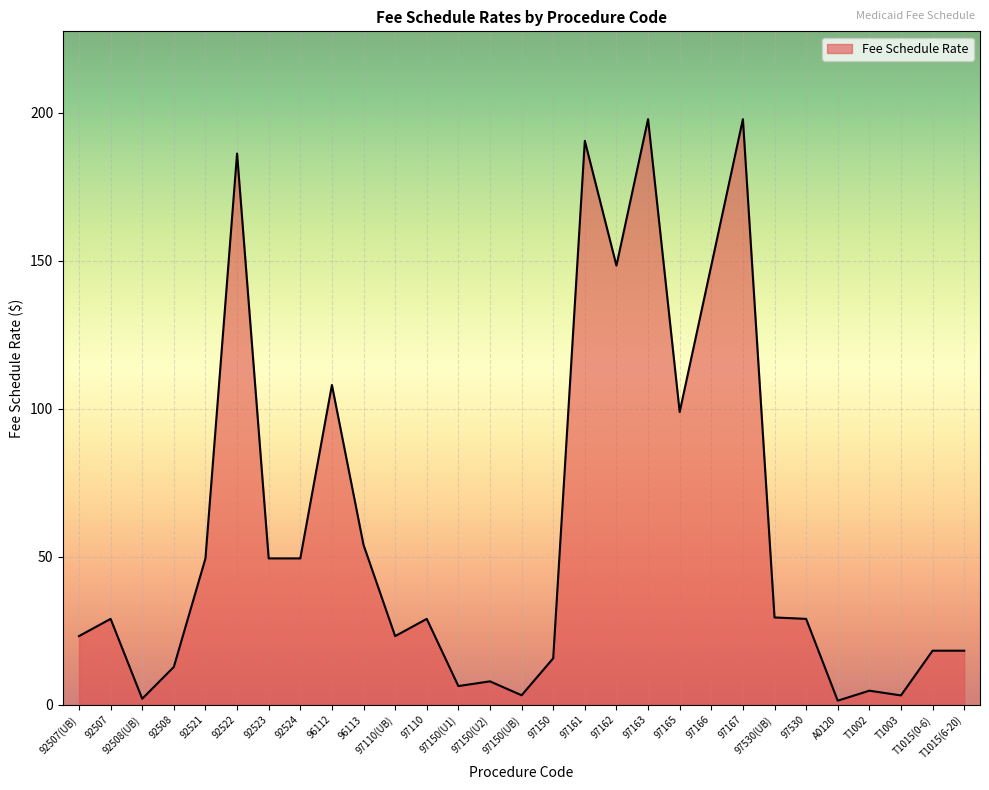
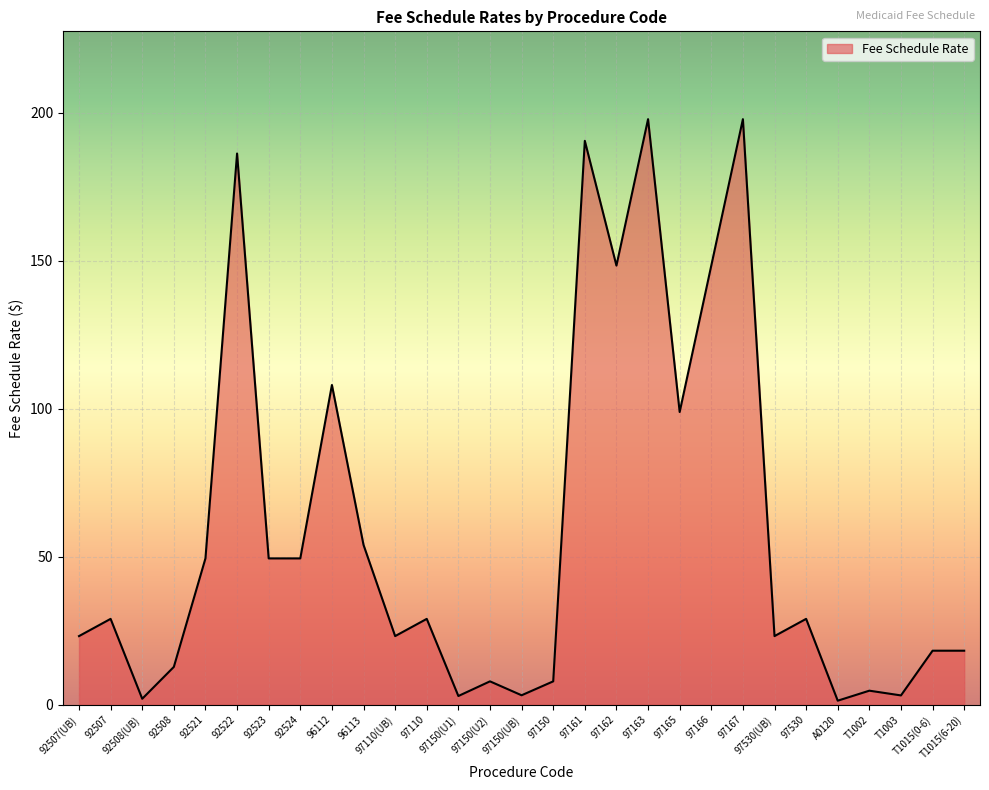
97150(U1): 6 -> 3
97150: 16 -> 8
97530(UB): 30 -> 23
